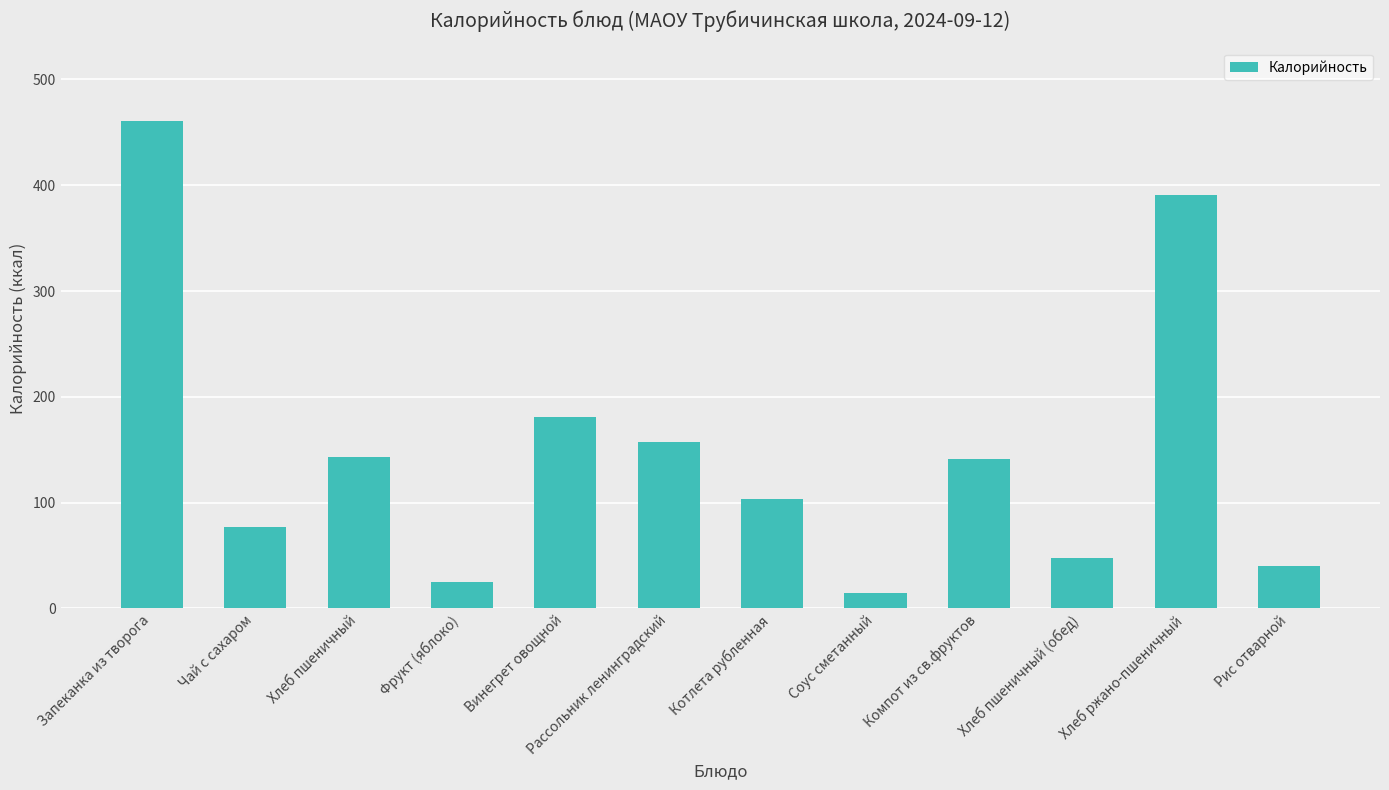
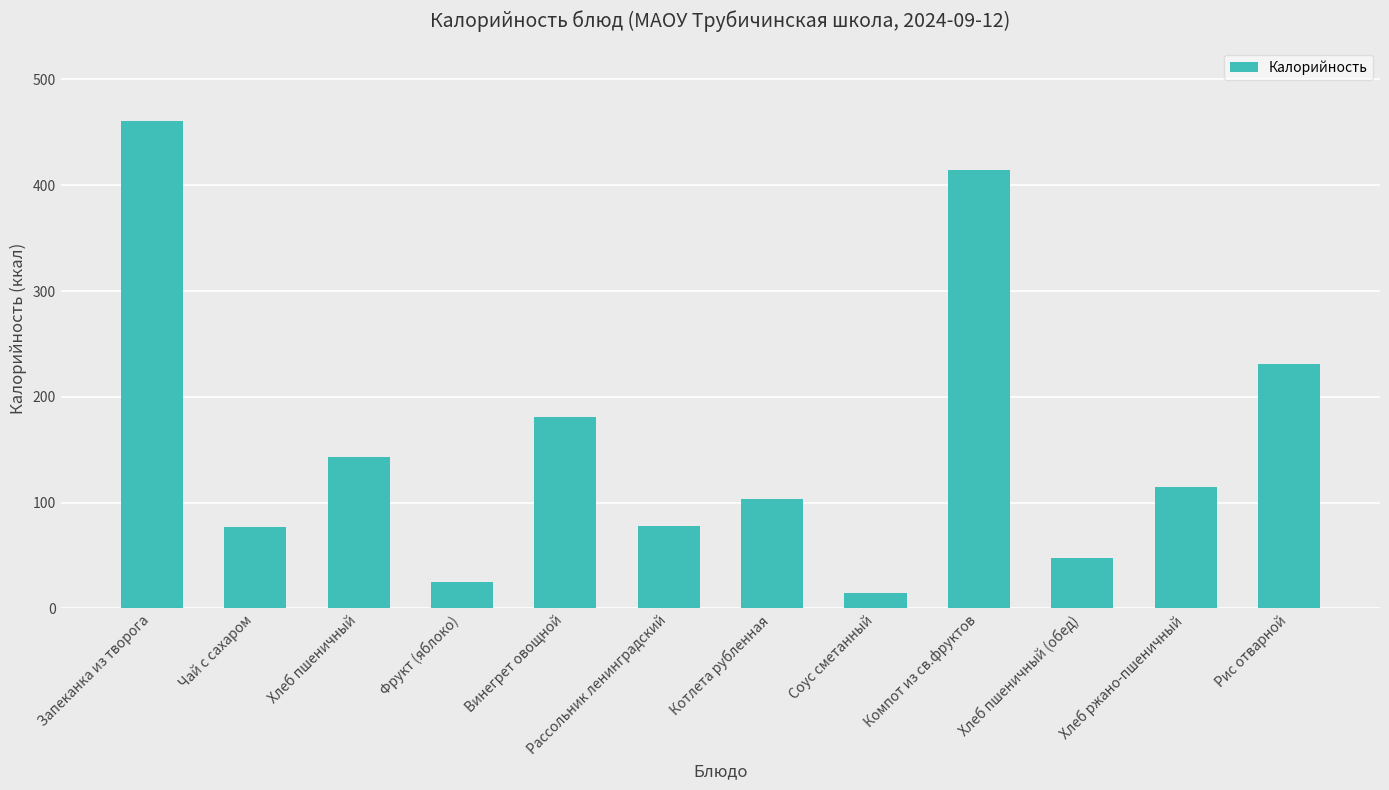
Рассольник ленинградский: 157 -> 78
Компот из св.фруктов: 141 -> 414
Хлеб ржано-пшеничный: 391 -> 115
Рис отварной: 40 -> 231
